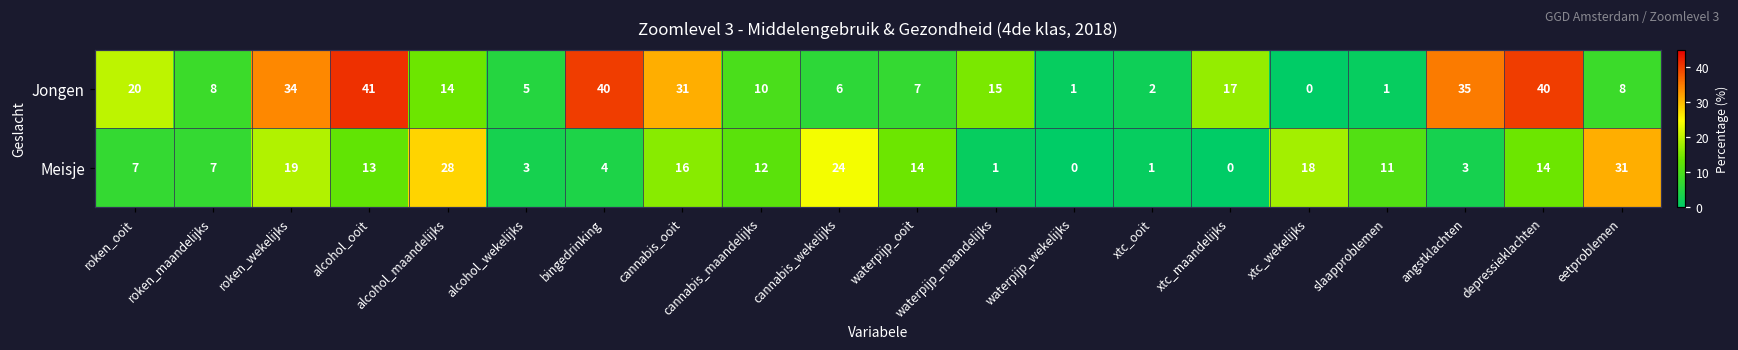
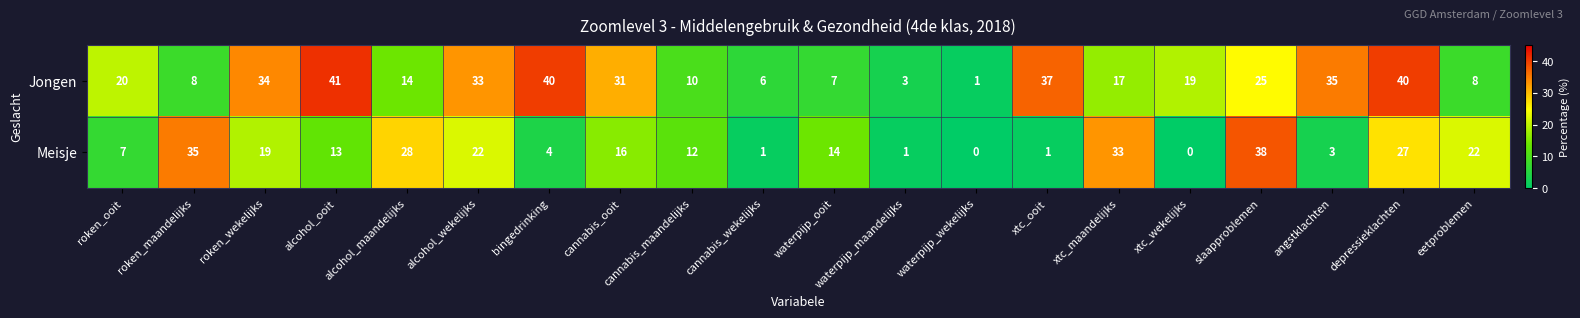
Jongen, alcohol_wekelijks: 5 -> 33
Jongen, waterpijp_maandelijks: 15 -> 3
Jongen, xtc_ooit: 2 -> 37
Jongen, xtc_wekelijks: 0 -> 19
Jongen, slaapproblemen: 1 -> 25
Meisje, roken_maandelijks: 7 -> 35
Meisje, alcohol_wekelijks: 3 -> 22
Meisje, cannabis_wekelijks: 24 -> 1
Meisje, xtc_maandelijks: 0 -> 33
Meisje, xtc_wekelijks: 18 -> 0
Meisje, slaapproblemen: 11 -> 38
Meisje, depressieklachten: 14 -> 27
Meisje, eetproblemen: 31 -> 22
